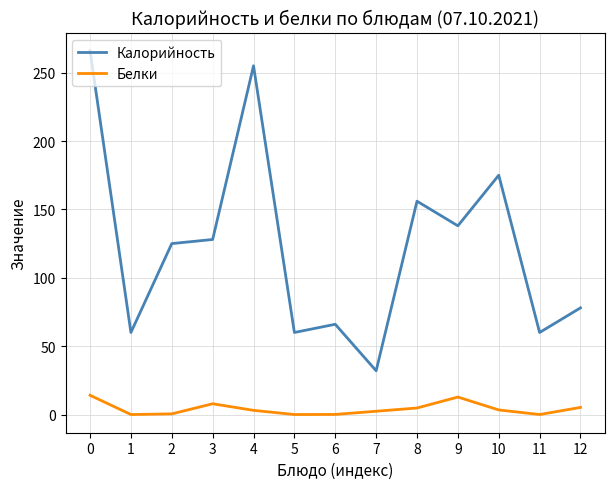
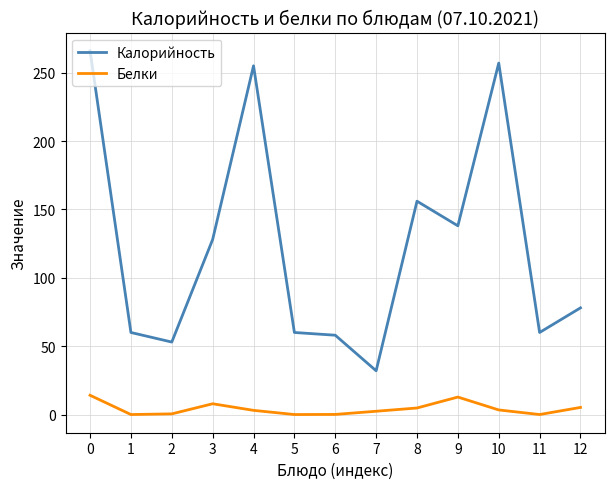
Калорийность, 2: 125 -> 53
Калорийность, 6: 66 -> 58
Калорийность, 10: 175 -> 257
